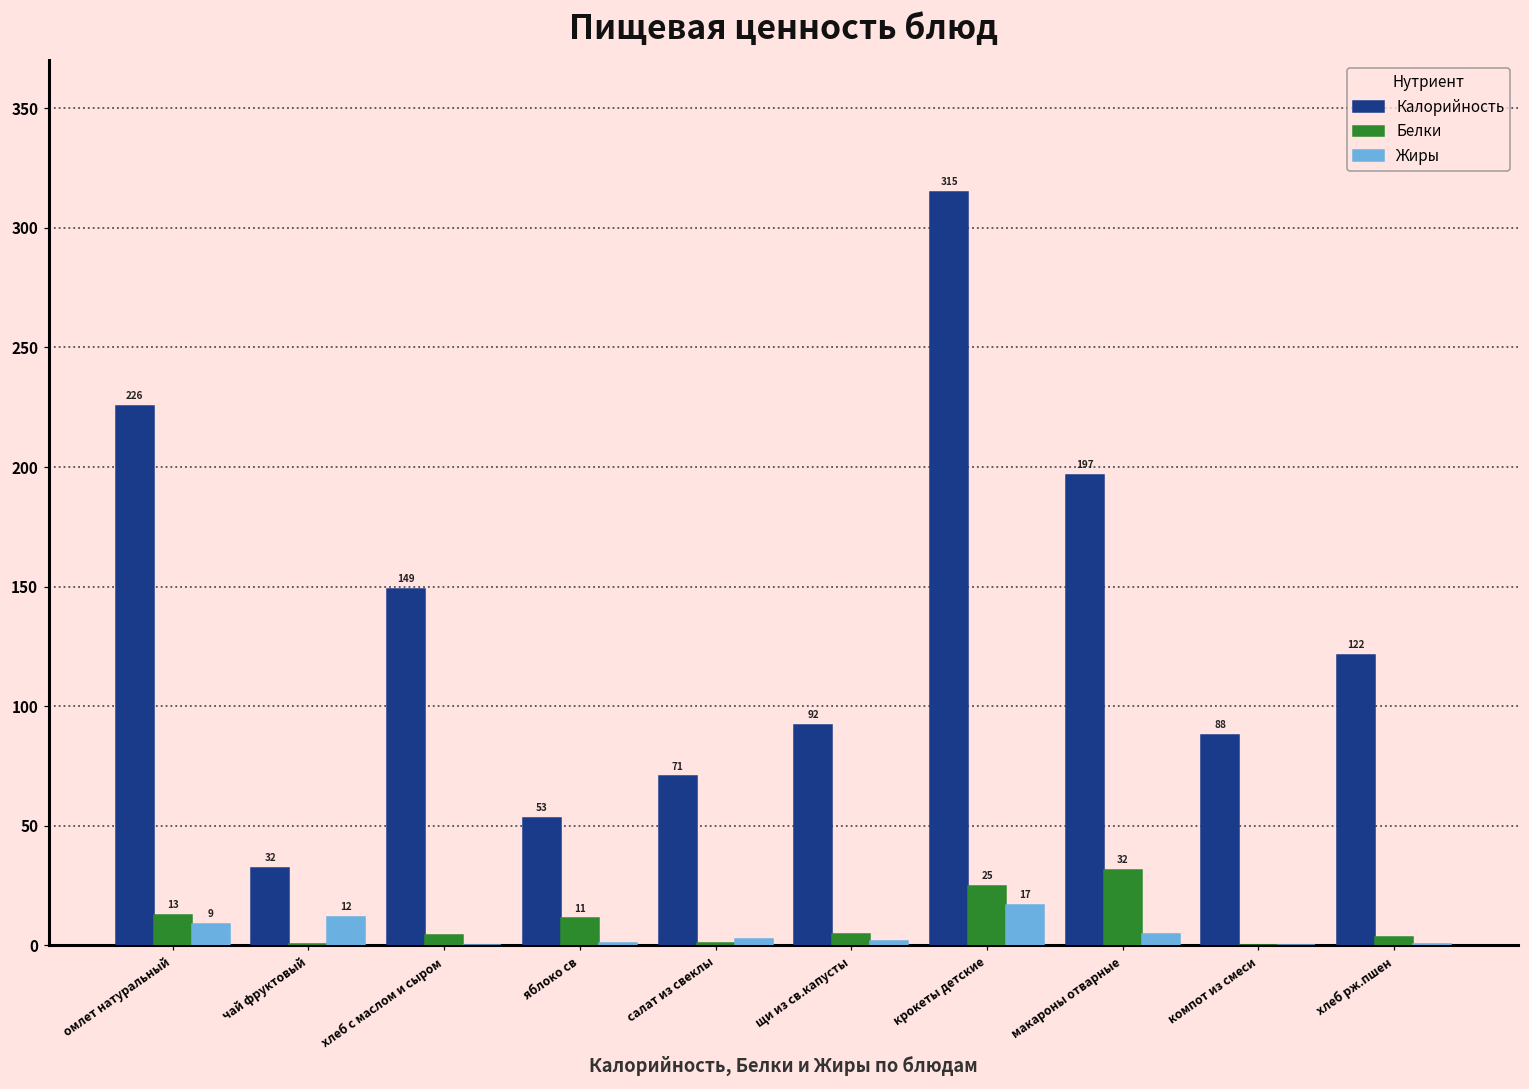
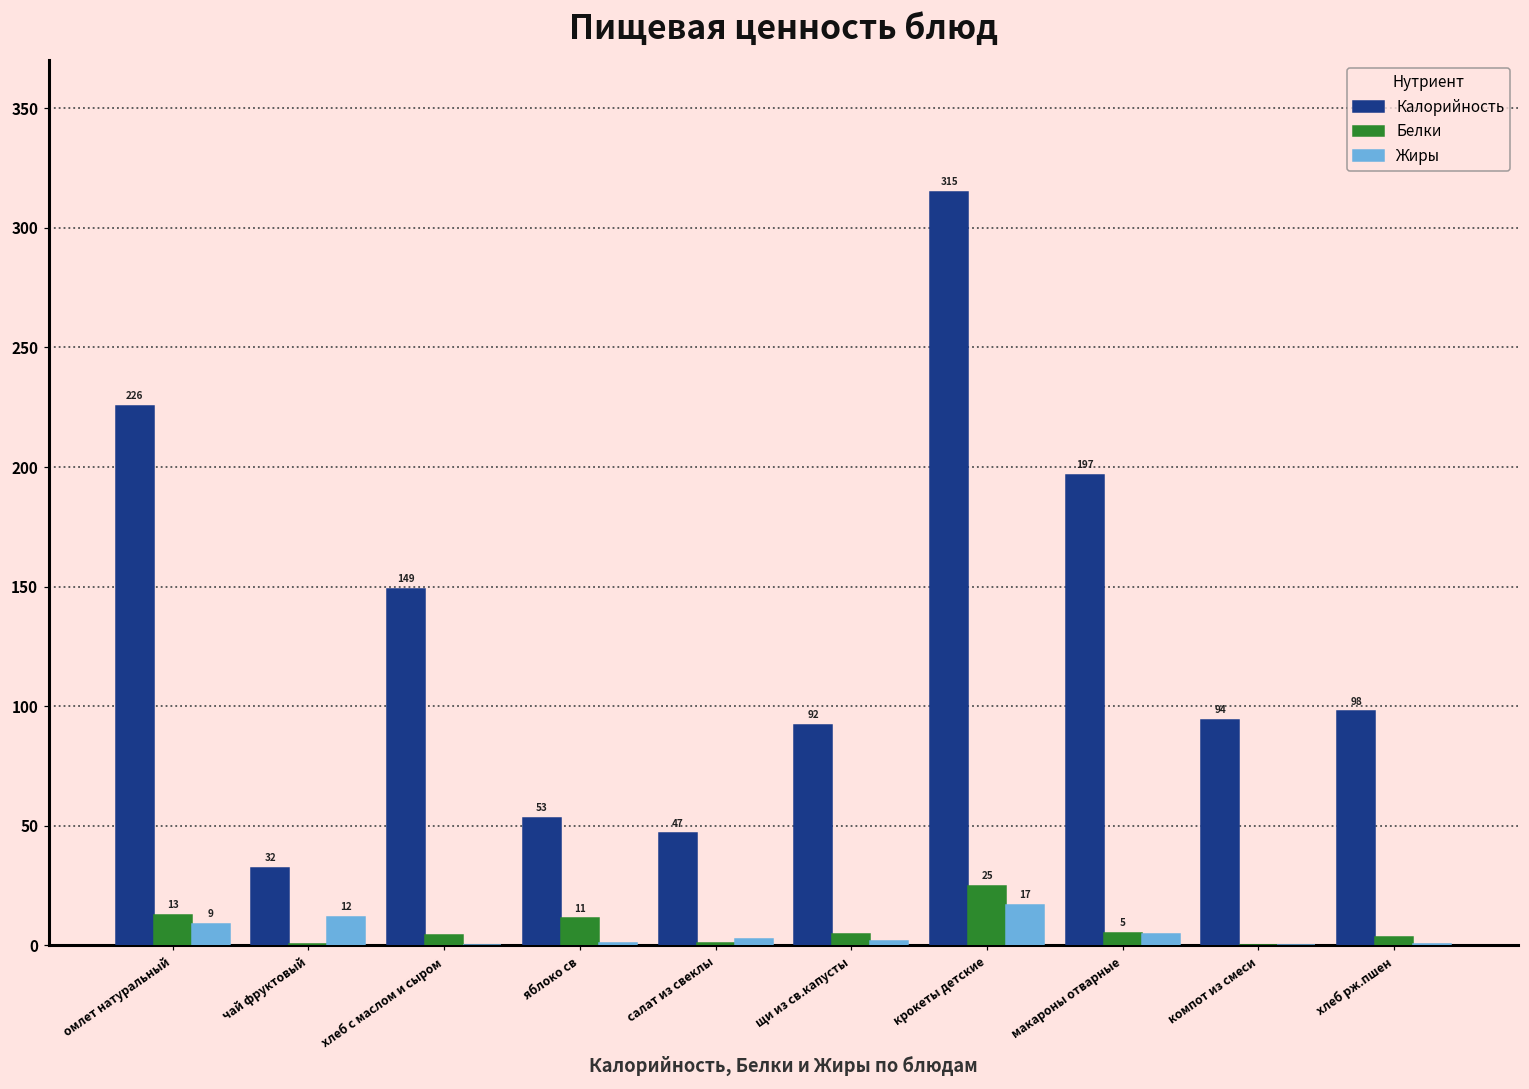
Калорийность, салат из свеклы: 71 -> 47
Белки, макароны отварные: 32 -> 5
Калорийность, компот из смеси: 88 -> 94
Калорийность, хлеб рж.пшен: 122 -> 98
